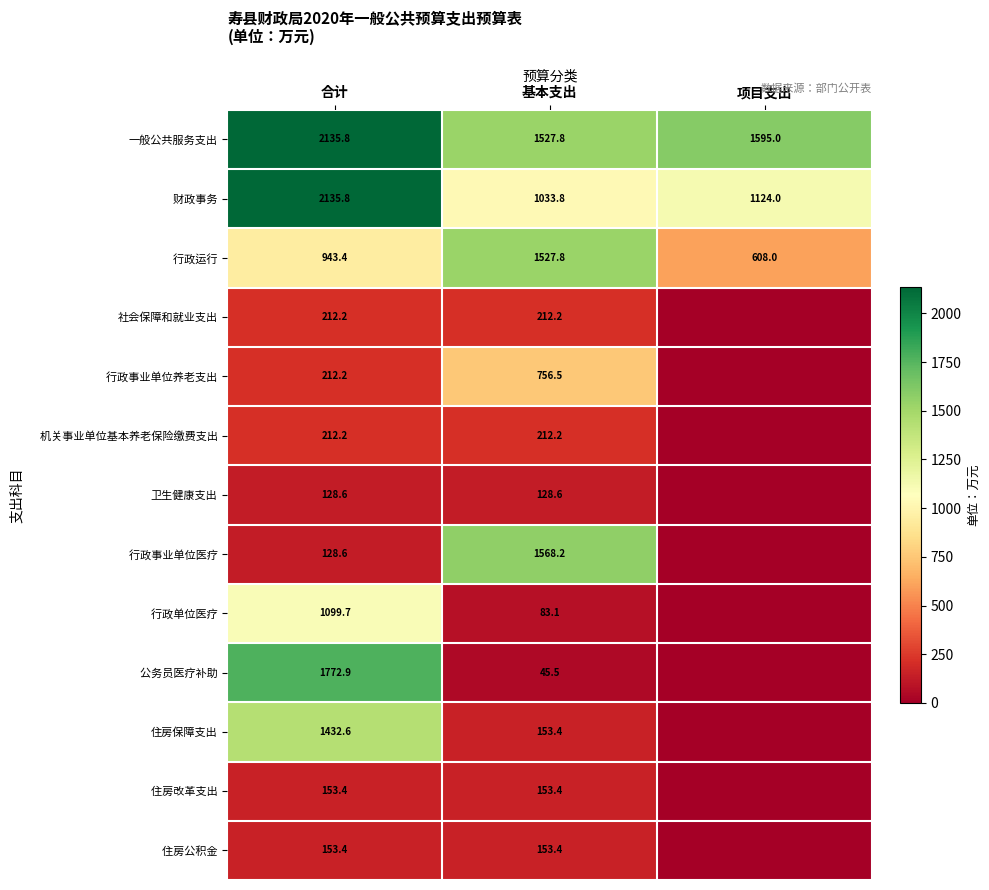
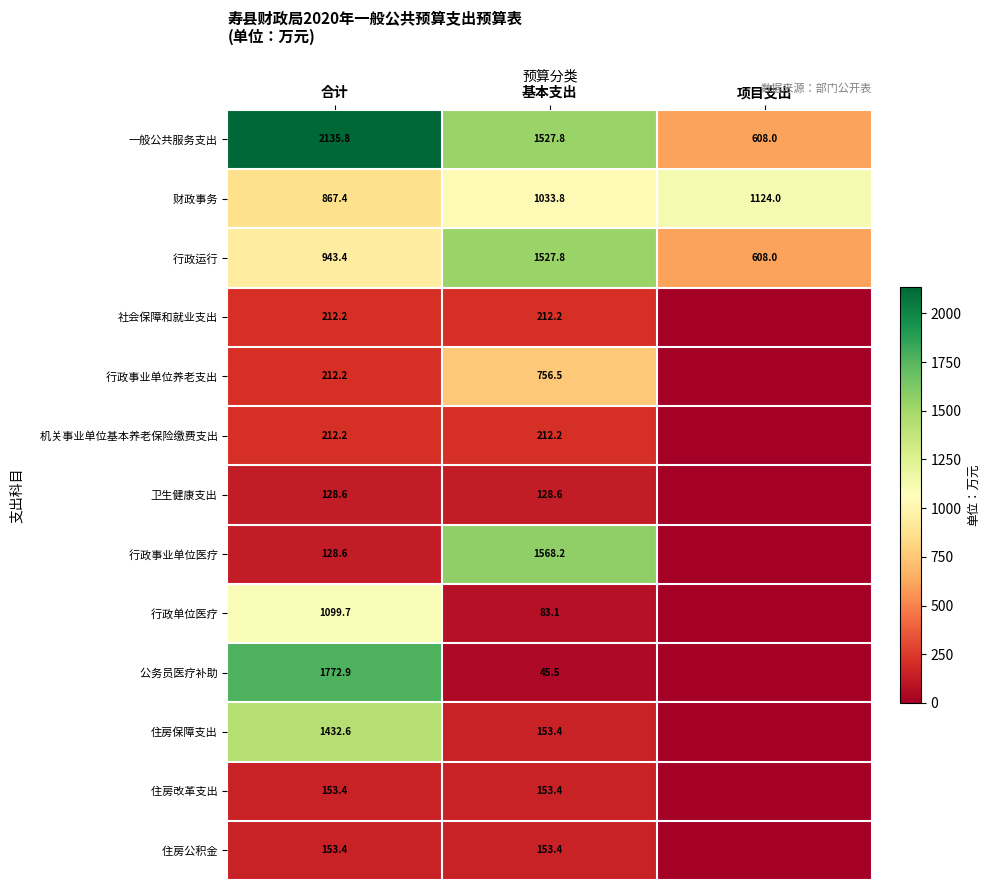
一般公共服务支出, 项目支出: 1595.0 -> 608.0
财政事务, 合计: 2135.8 -> 867.4
